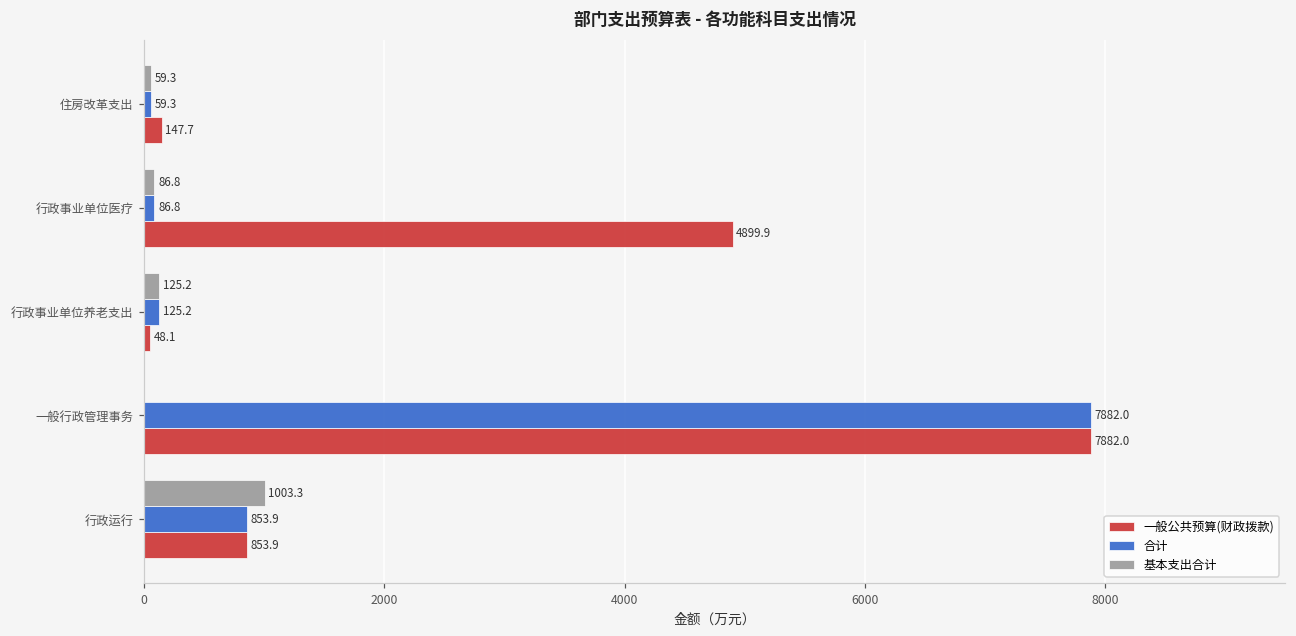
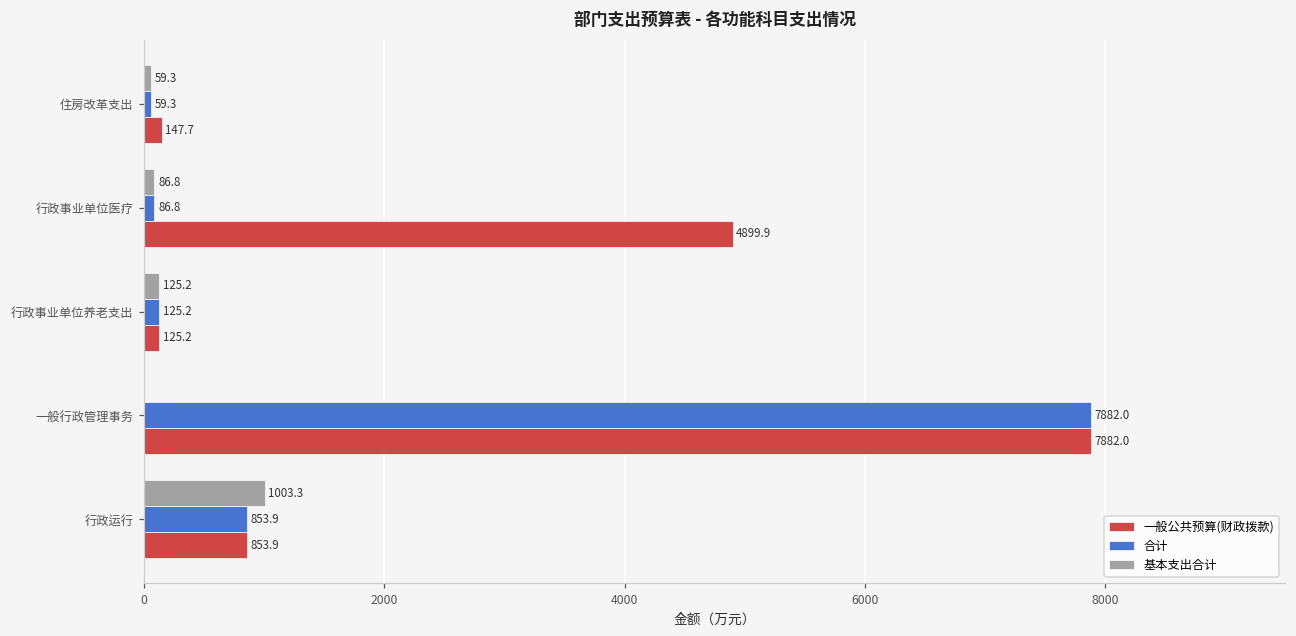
一般公共预算(财政拨款), 行政事业单位养老支出: 48.1 -> 125.2
